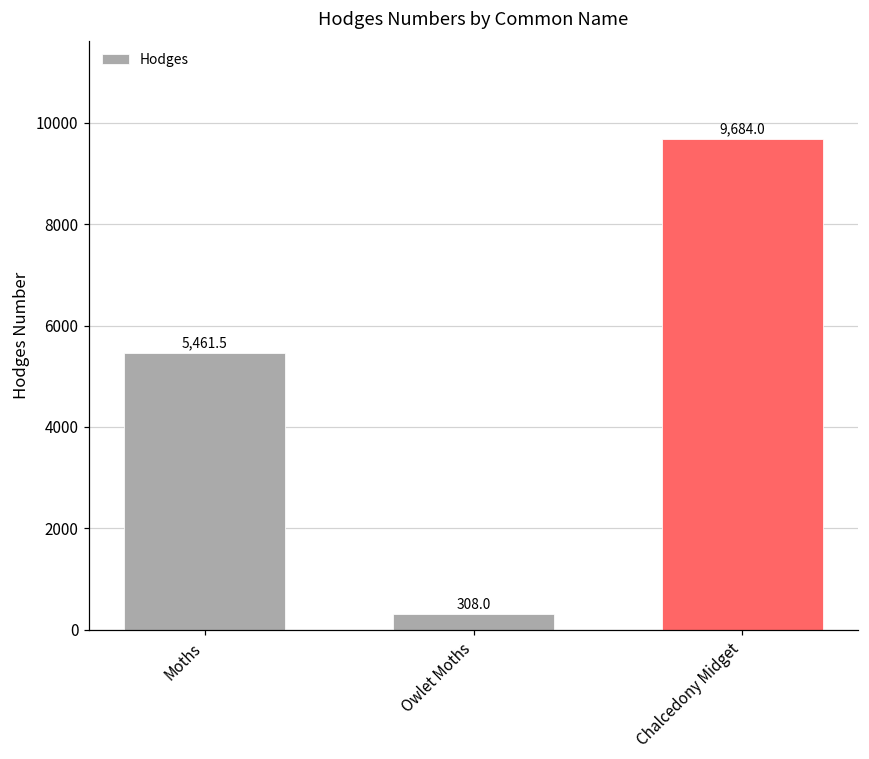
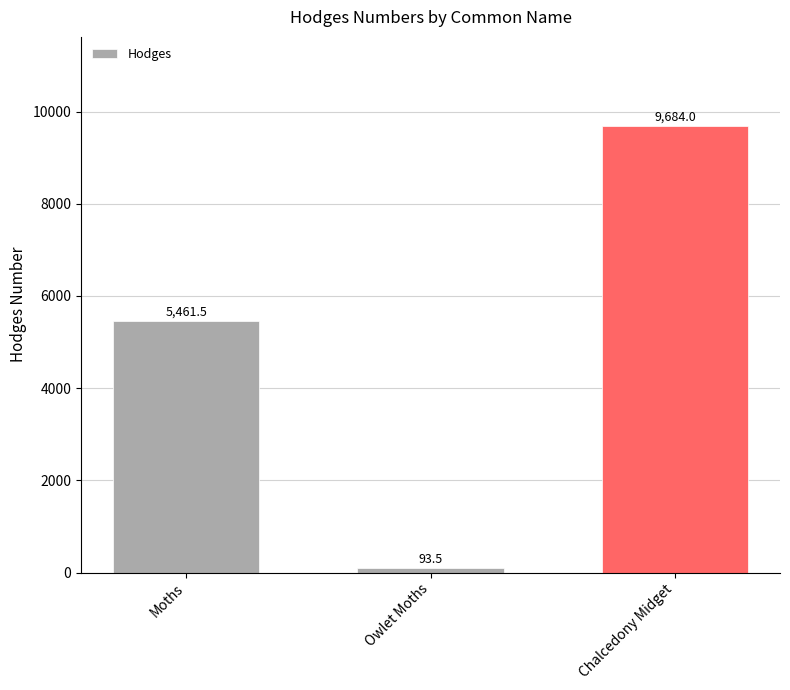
Owlet Moths: 308.0 -> 93.5
